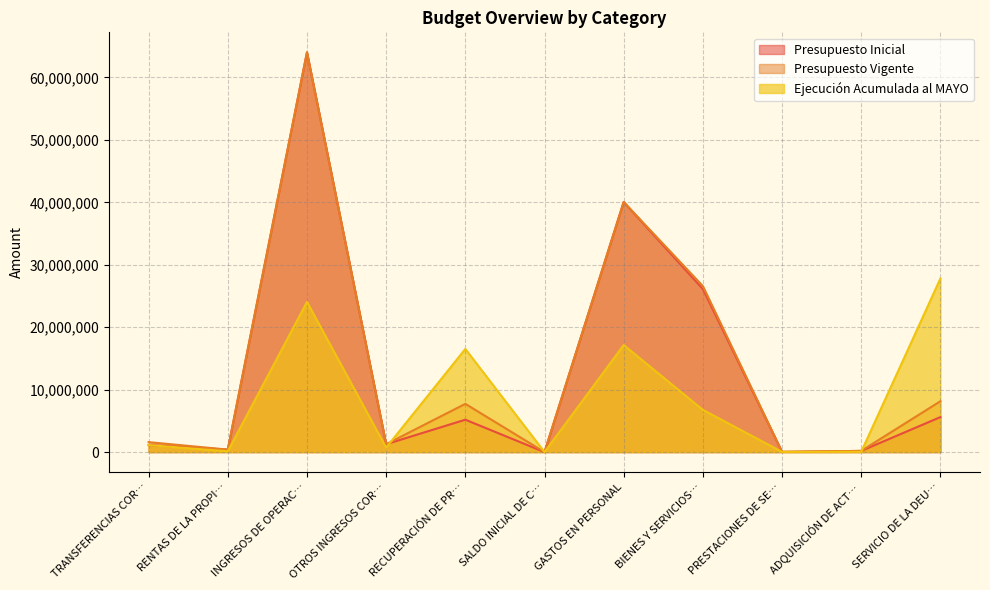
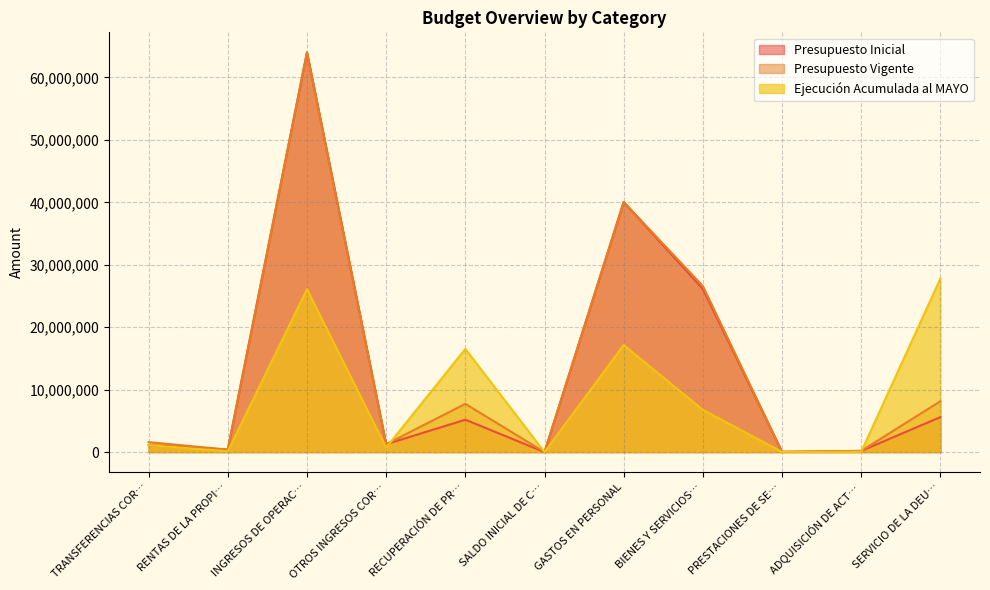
Ejecución Acumulada al MAYO, INGRESOS DE OPERAC…: 24,000,000 -> 26,000,000
